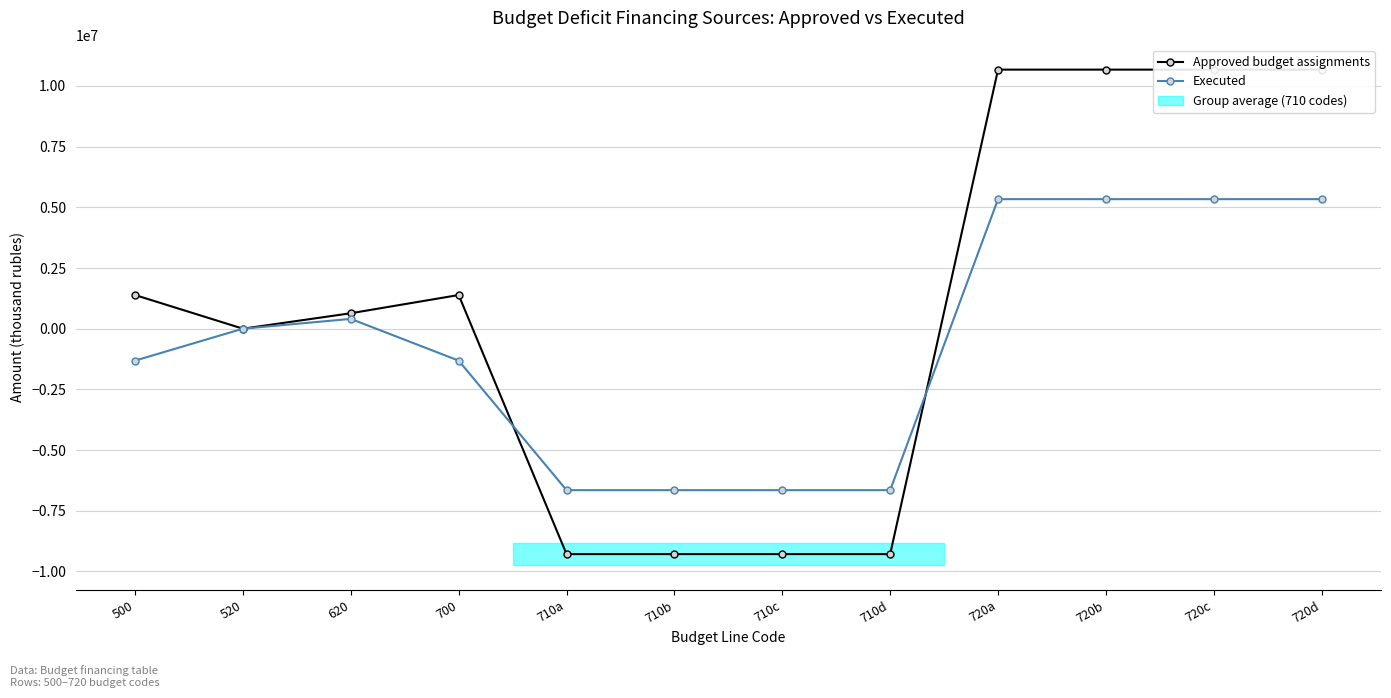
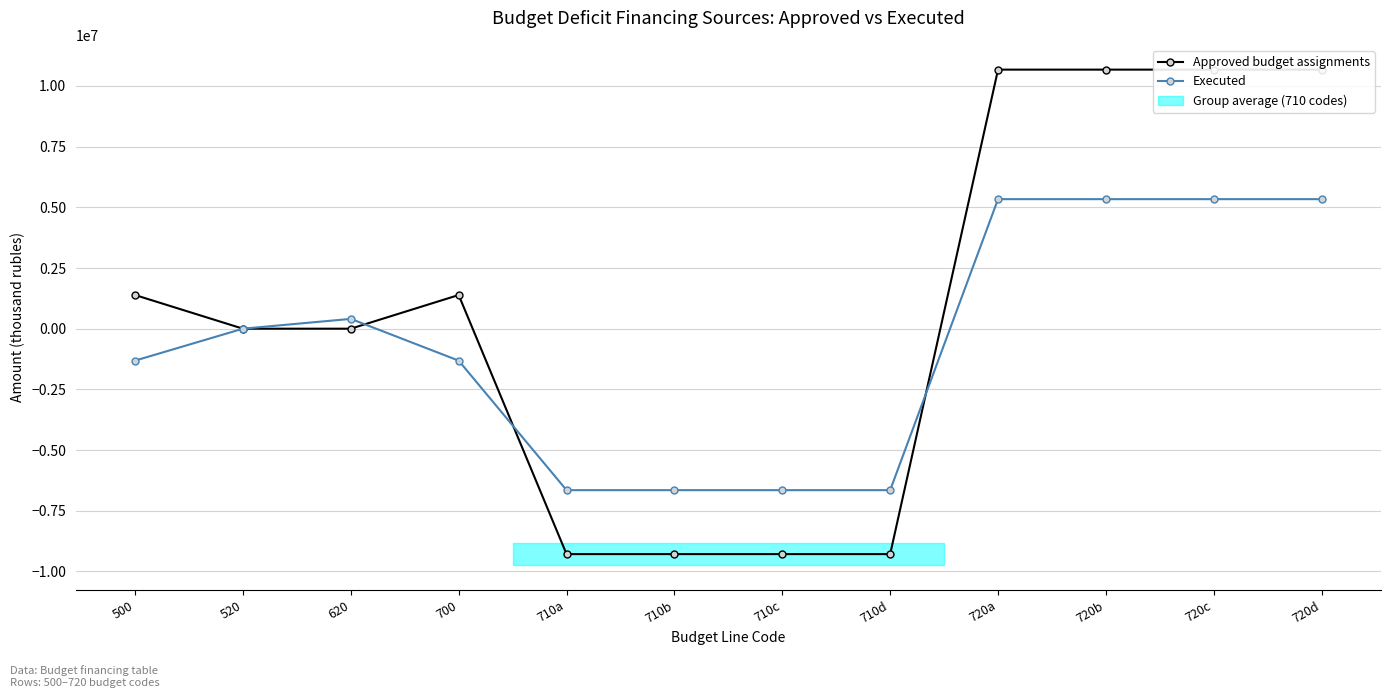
Approved budget assignments, 620: 600000 -> 0
